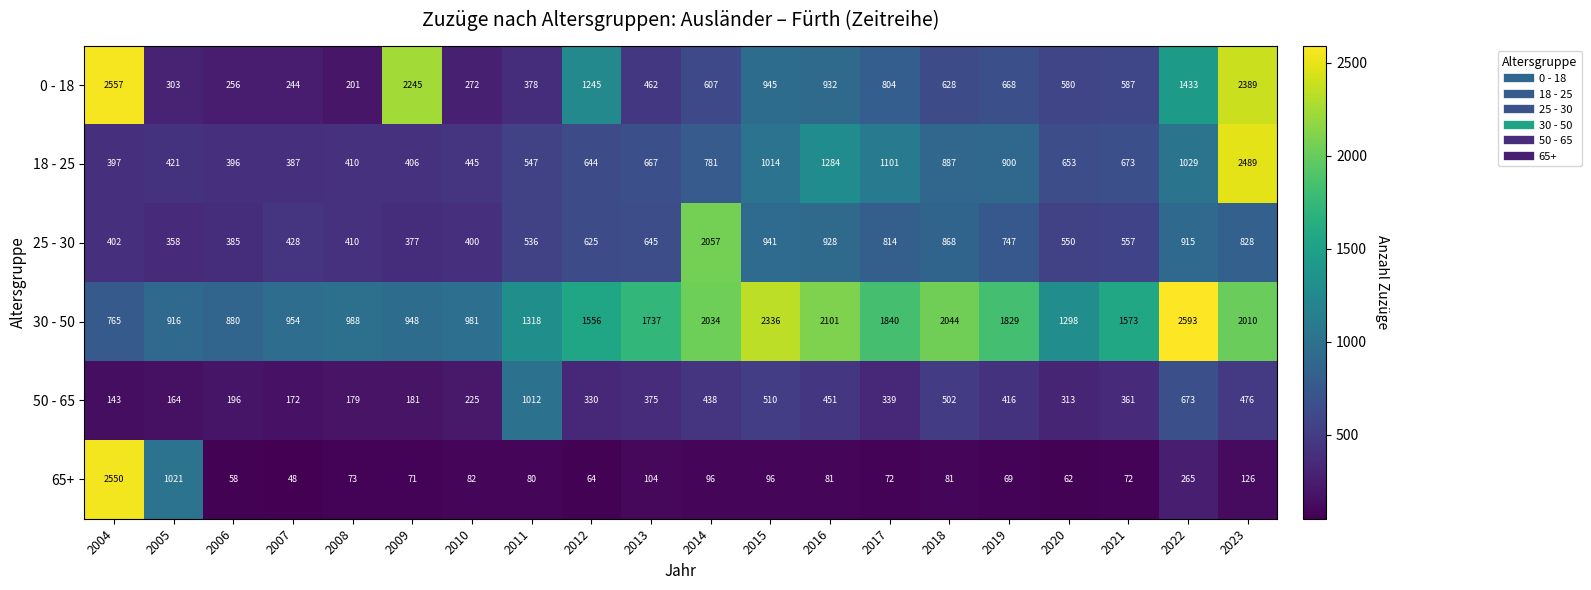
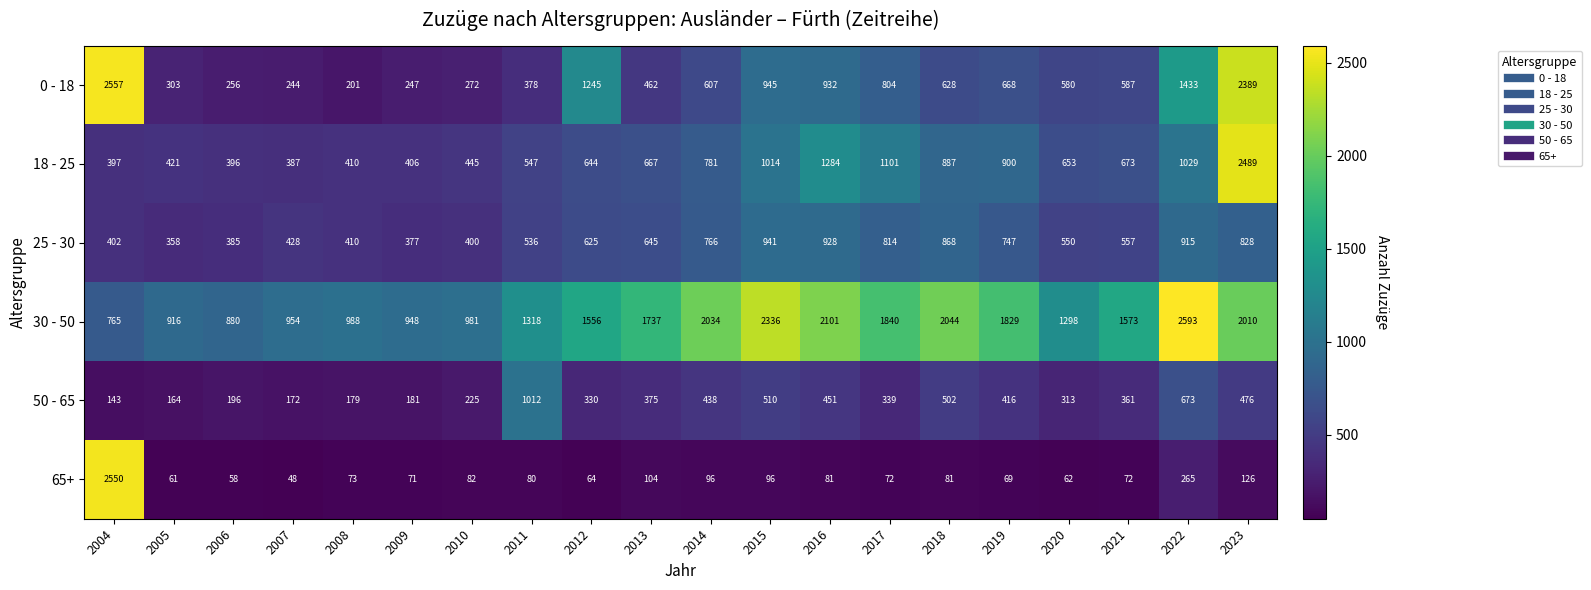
0 - 18, 2009: 2245 -> 247
25 - 30, 2014: 2057 -> 766
65+, 2005: 1021 -> 61
